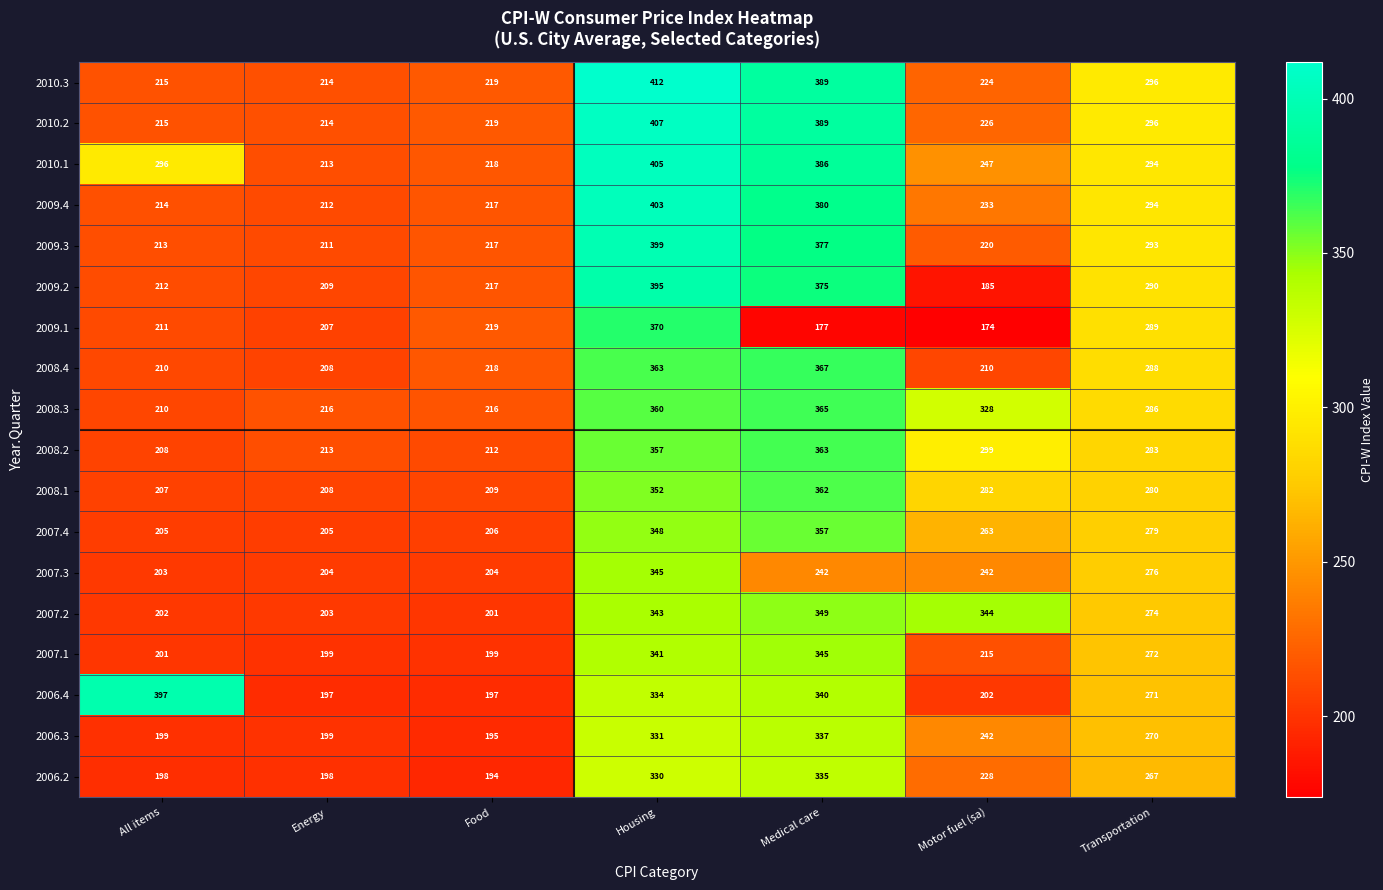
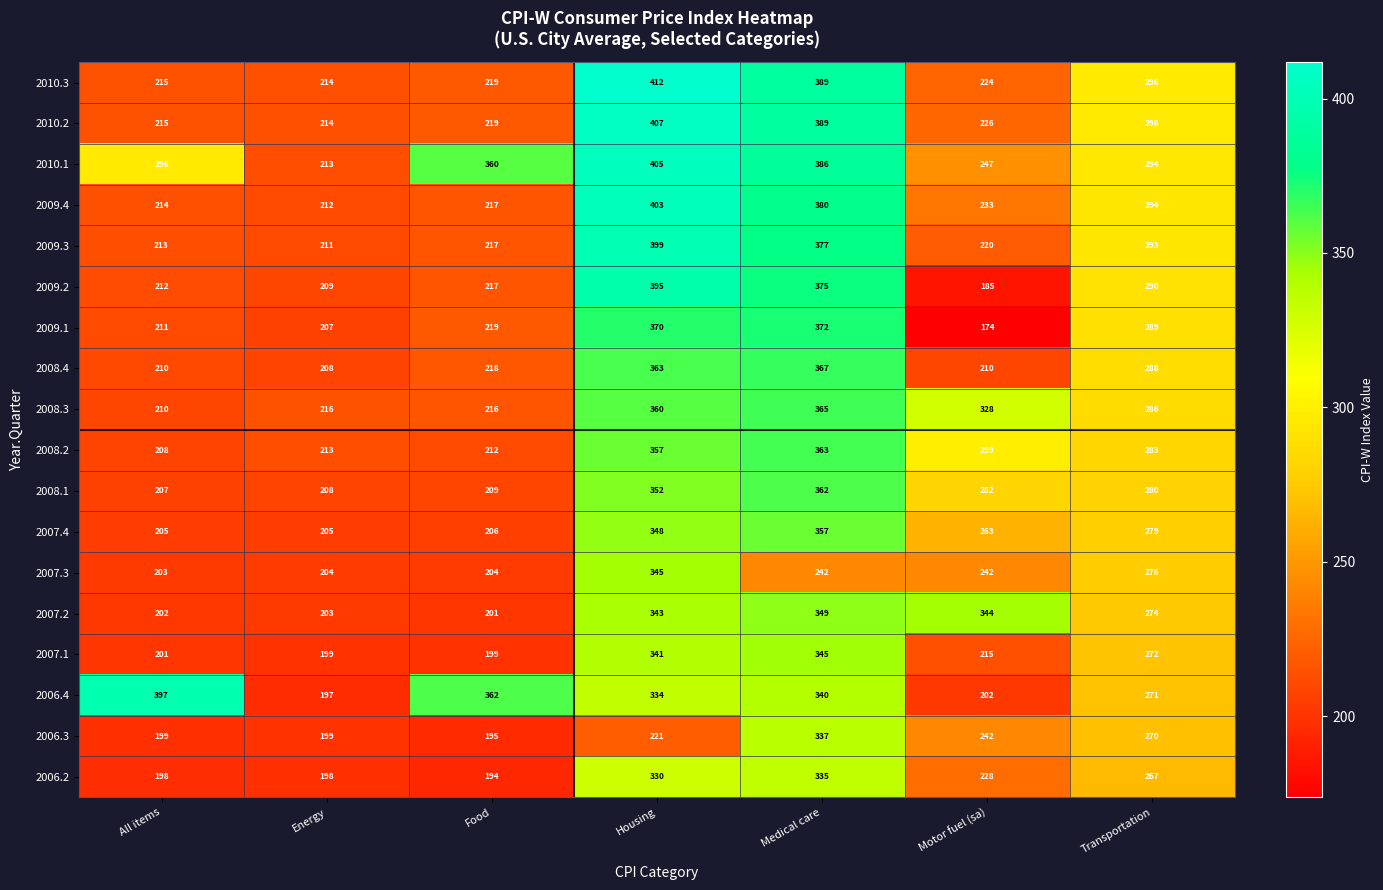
2010.1, Food: 218 -> 360
2009.1, Medical care: 177 -> 372
2006.4, Food: 197 -> 362
2006.3, Housing: 331 -> 221
